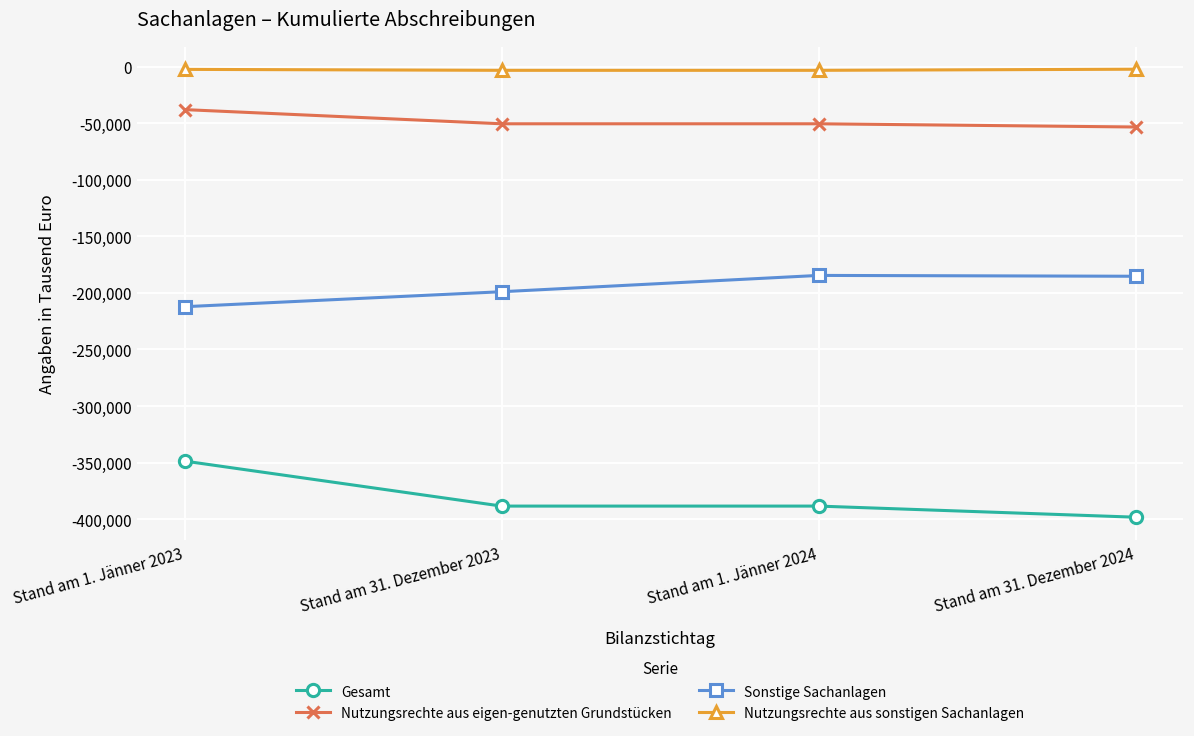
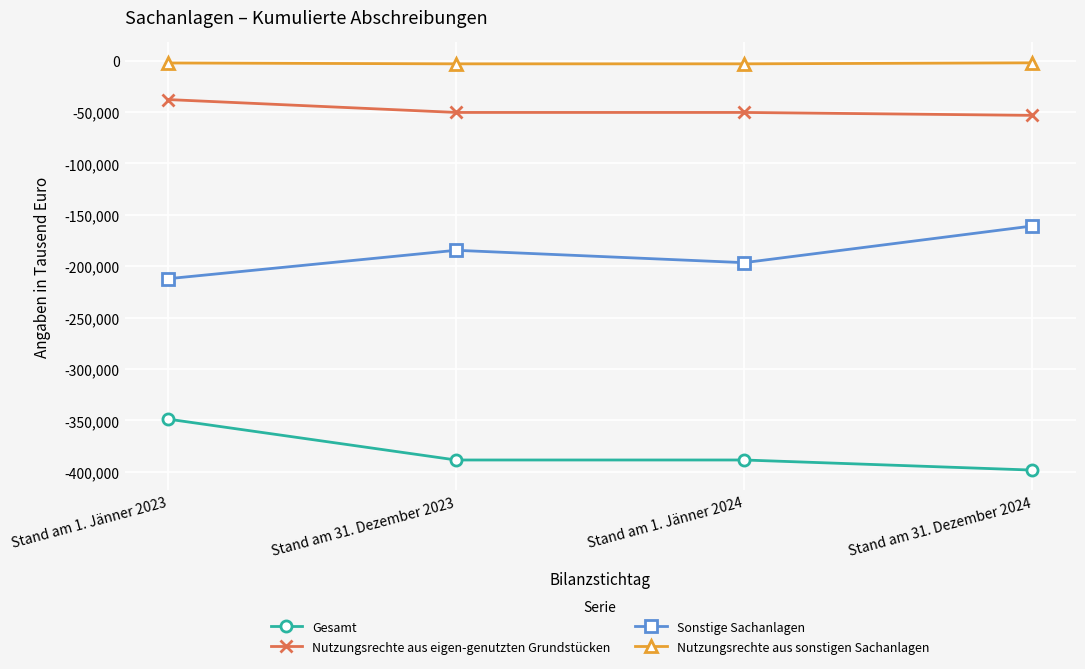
Sonstige Sachanlagen, Stand am 31. Dezember 2023: -199,000 -> -184,000
Sonstige Sachanlagen, Stand am 1. Jänner 2024: -184,000 -> -197,000
Sonstige Sachanlagen, Stand am 31. Dezember 2024: -185,000 -> -161,000
